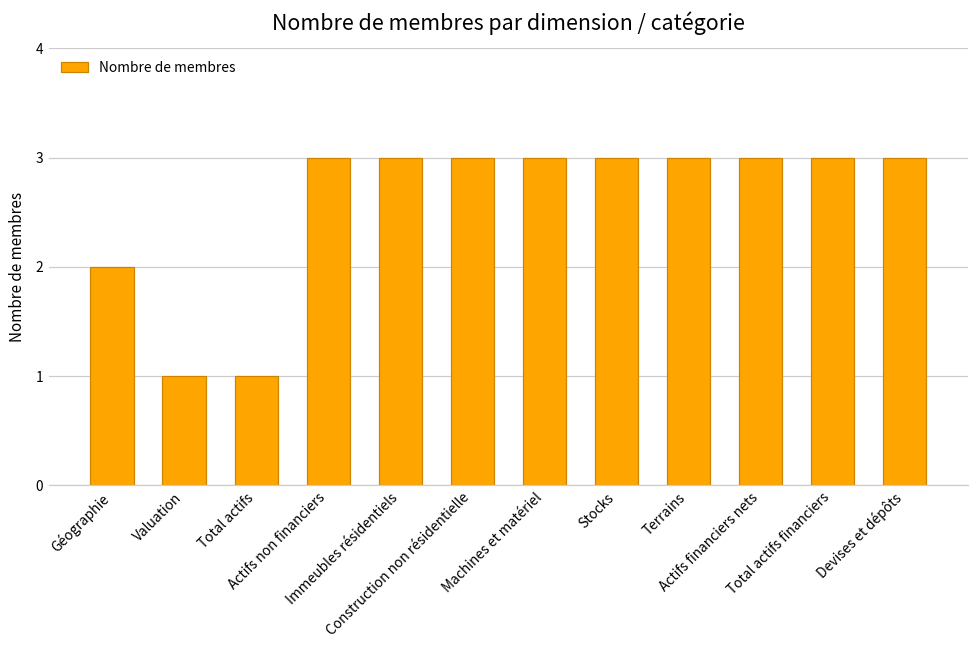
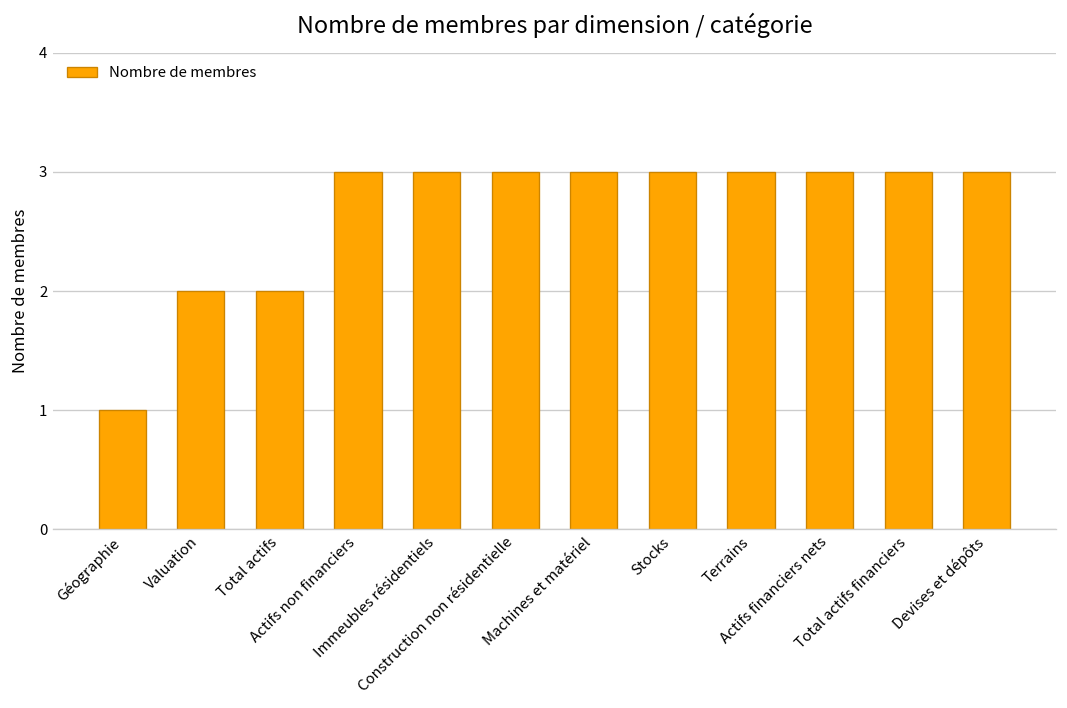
Géographie: 2 -> 1
Valuation: 1 -> 2
Total actifs: 1 -> 2
